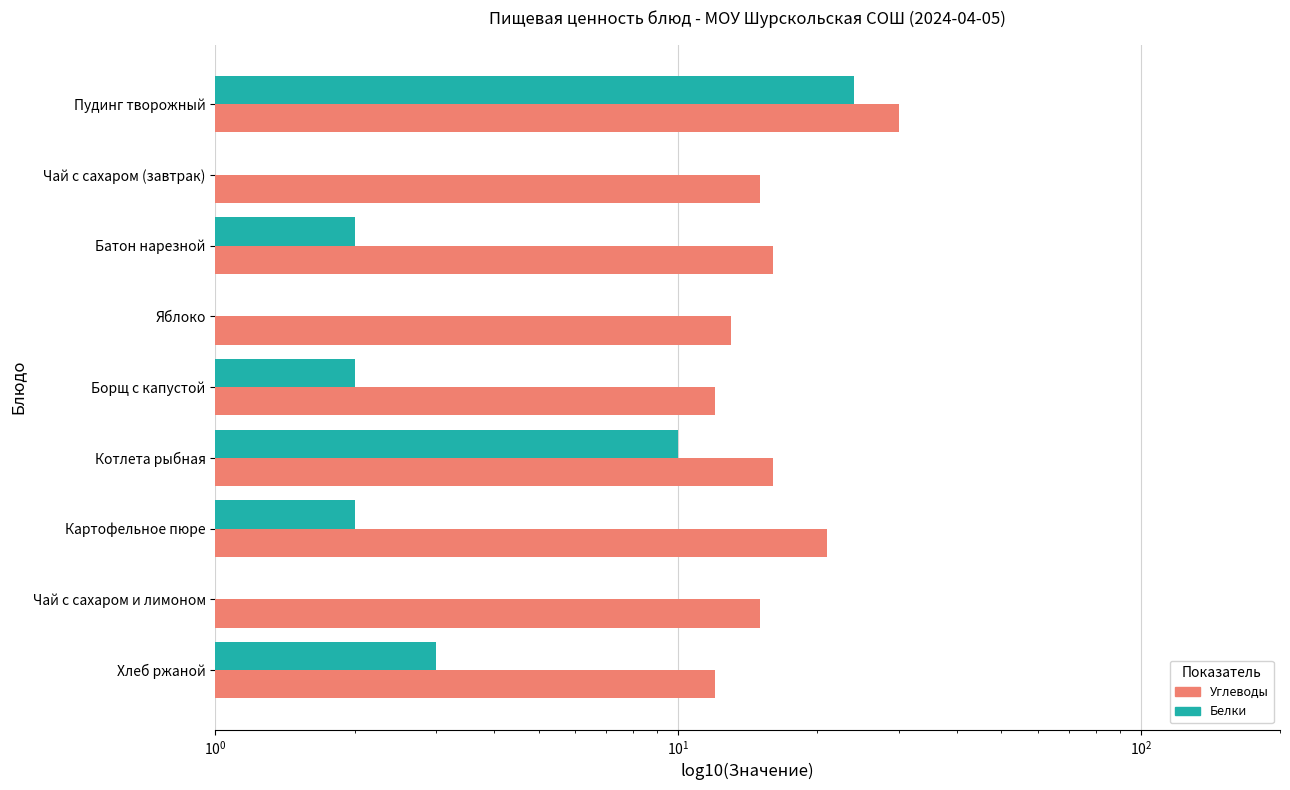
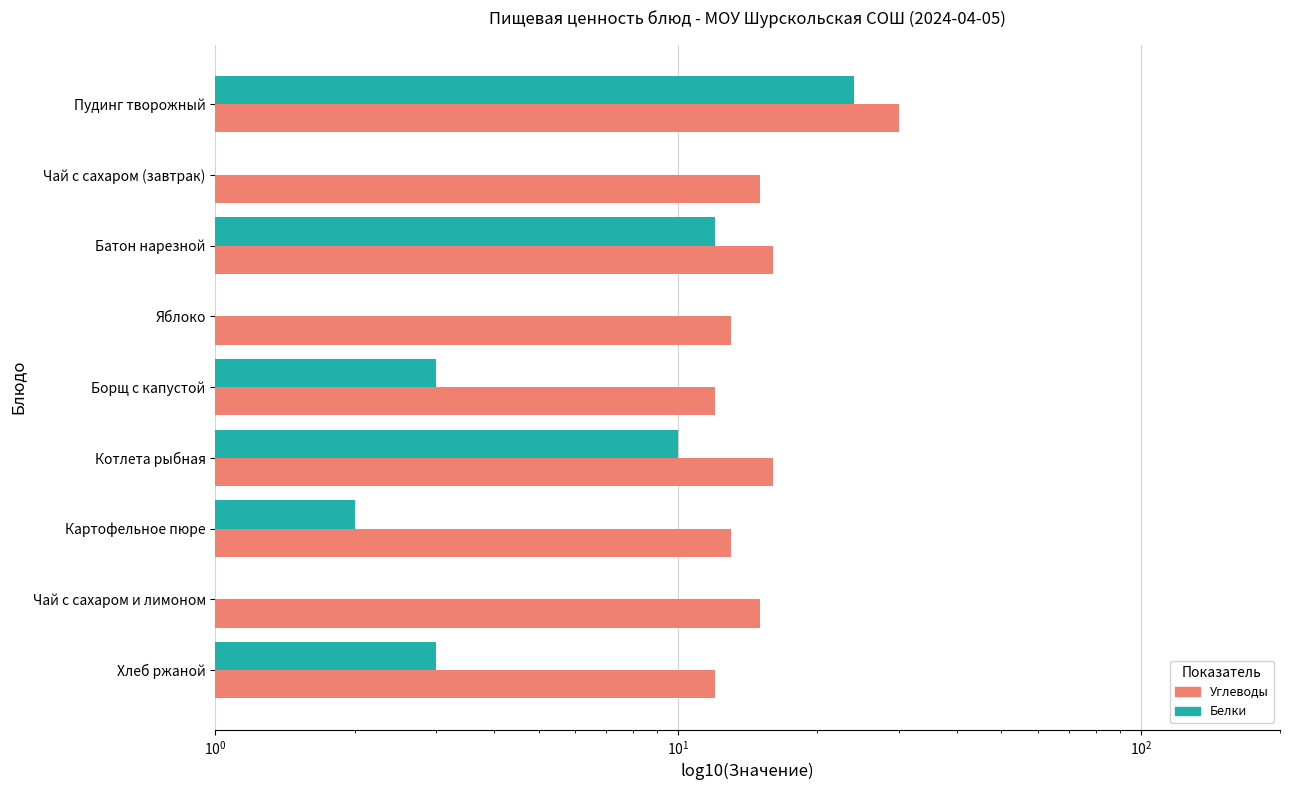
Белки, Батон нарезной: 2 -> 12
Белки, Борщ с капустой: 2 -> 3
Углеводы, Картофельное пюре: 21 -> 13
